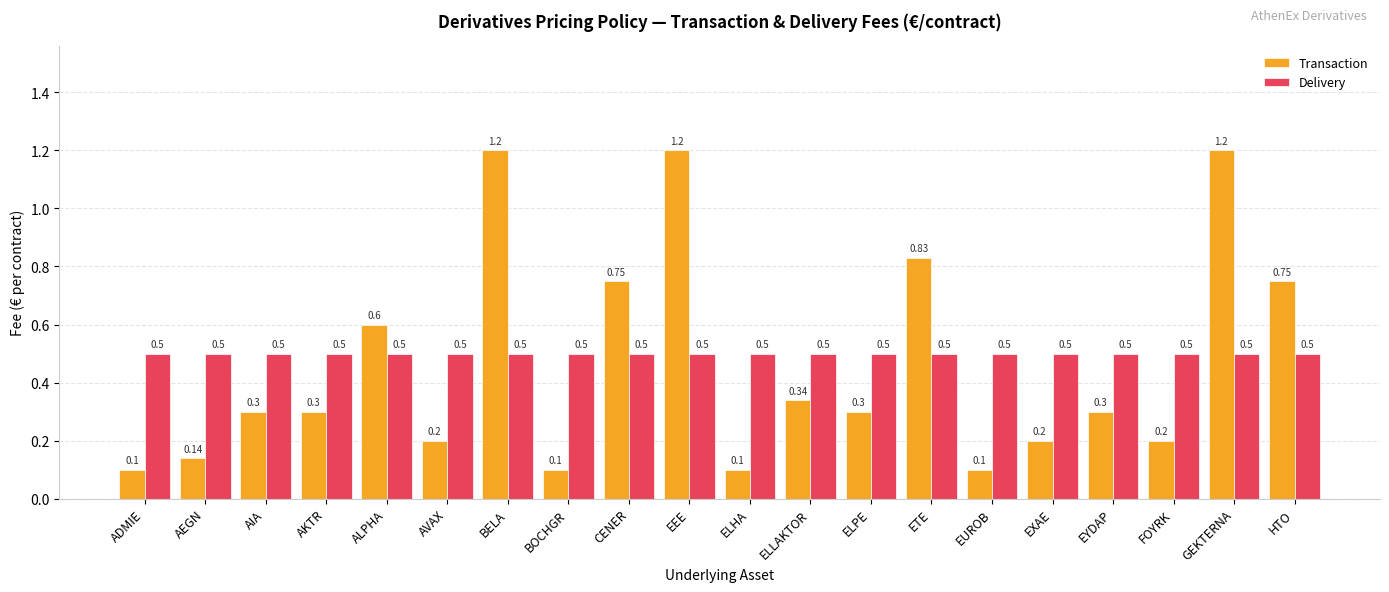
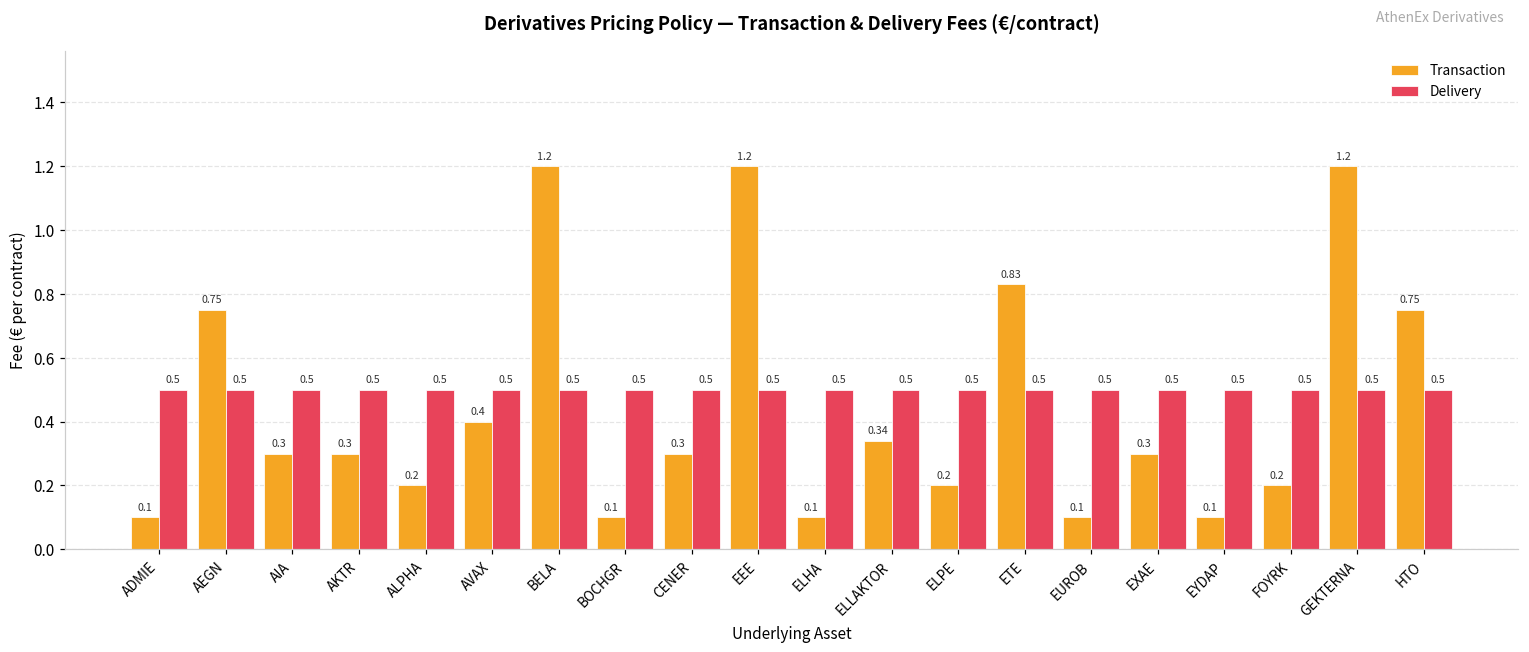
Transaction, AEGN: 0.14 -> 0.75
Transaction, ALPHA: 0.6 -> 0.2
Transaction, AVAX: 0.2 -> 0.4
Transaction, CENER: 0.75 -> 0.3
Transaction, ELPE: 0.3 -> 0.2
Transaction, EXAE: 0.2 -> 0.3
Transaction, EYDAP: 0.3 -> 0.1
